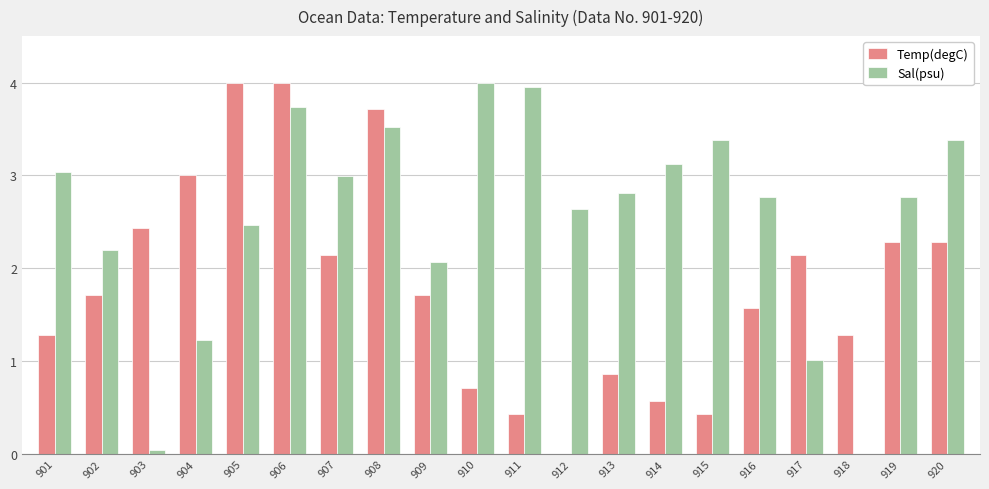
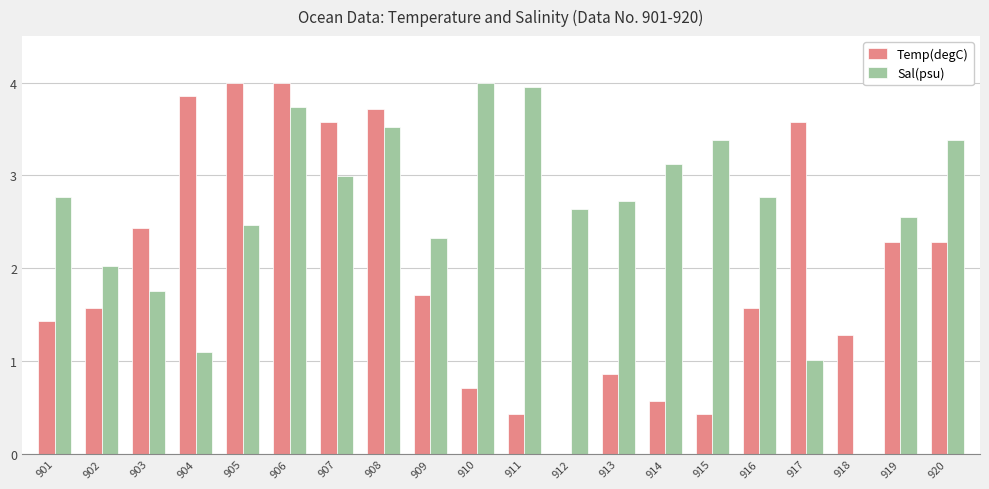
Temp(degC), 901: 1.3 -> 1.4
Sal(psu), 901: 3.0 -> 2.8
Temp(degC), 902: 1.7 -> 1.6
Sal(psu), 902: 2.2 -> 2.0
Sal(psu), 903: 0.0 -> 1.8
Temp(degC), 904: 3.0 -> 3.9
Sal(psu), 904: 1.2 -> 1.1
Temp(degC), 907: 2.1 -> 3.6
Sal(psu), 909: 2.1 -> 2.3
Sal(psu), 913: 2.8 -> 2.7
Temp(degC), 917: 2.1 -> 3.6
Sal(psu), 919: 2.8 -> 2.5
